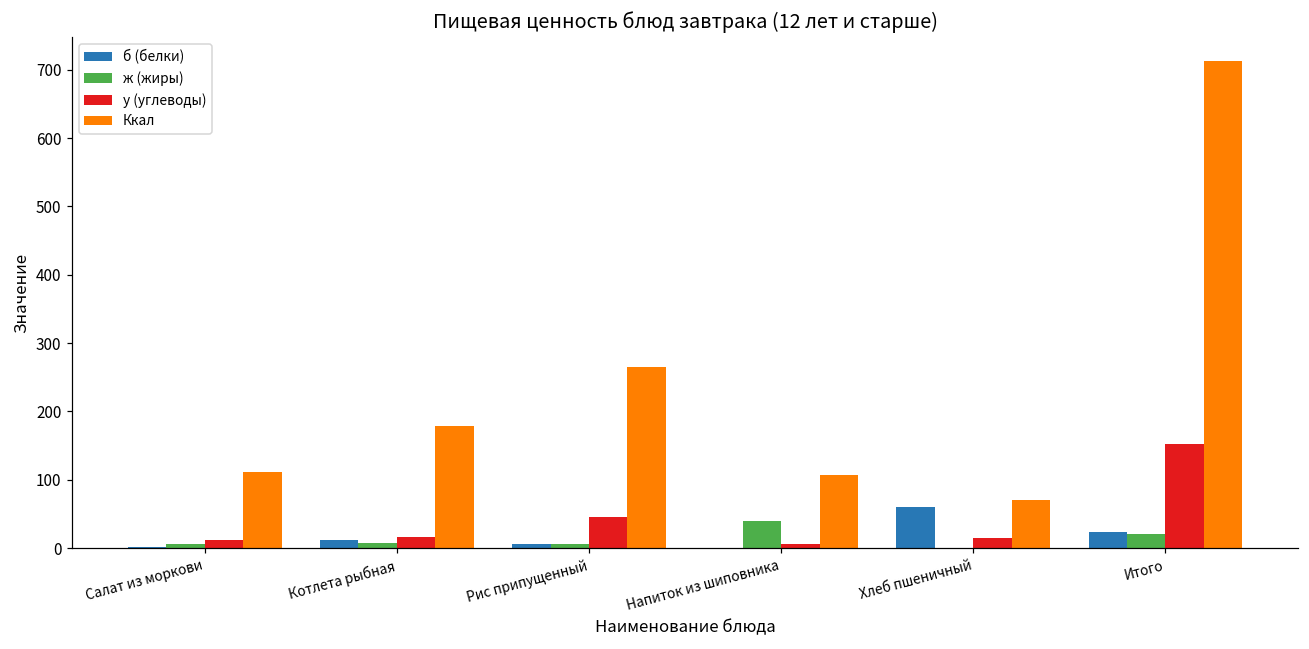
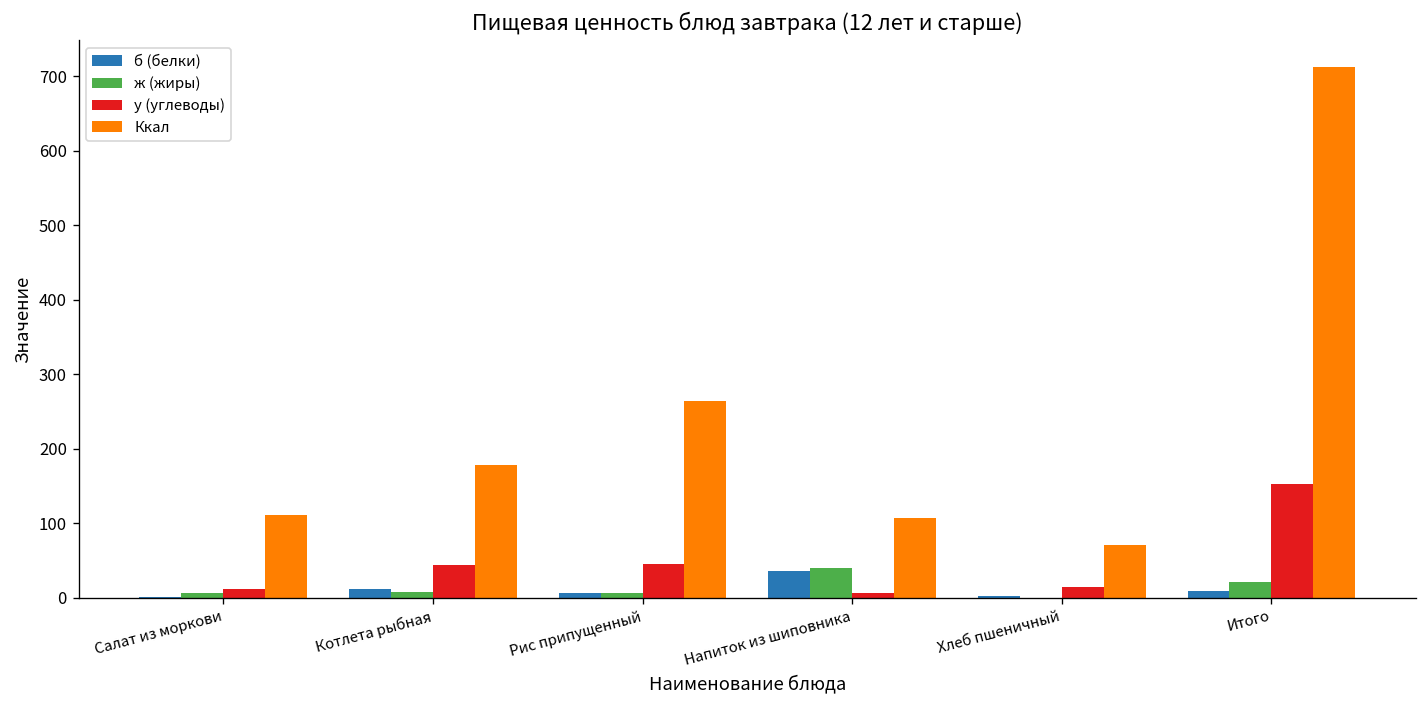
у (углеводы), Котлета рыбная: 20 -> 40
б (белки), Напиток из шиповника: 0 -> 40
б (белки), Хлеб пшеничный: 60 -> 0
б (белки), Итого: 20 -> 10
